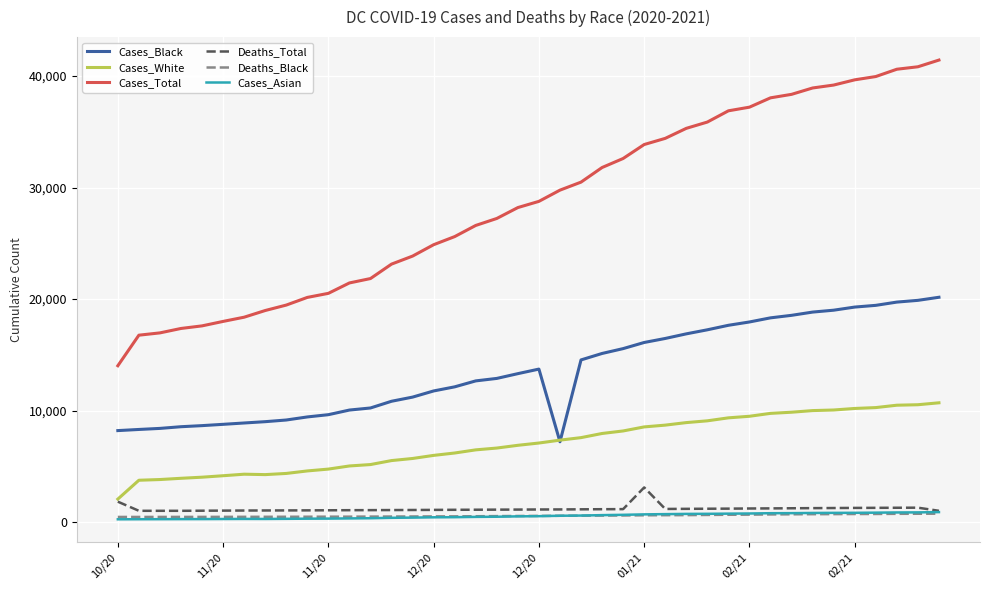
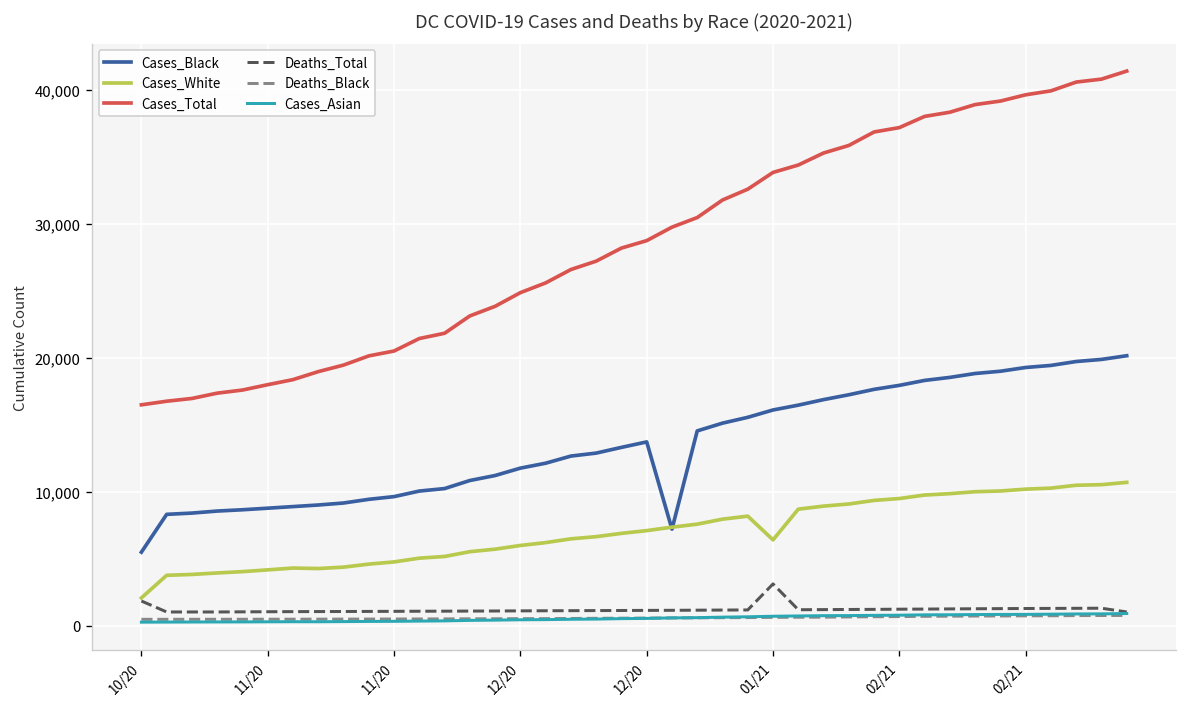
Cases_Black, 10/20: 8,200 -> 5,500
Cases_Total, 10/20: 14,000 -> 16,500
Cases_White, 01/21: 8,500 -> 6,400
